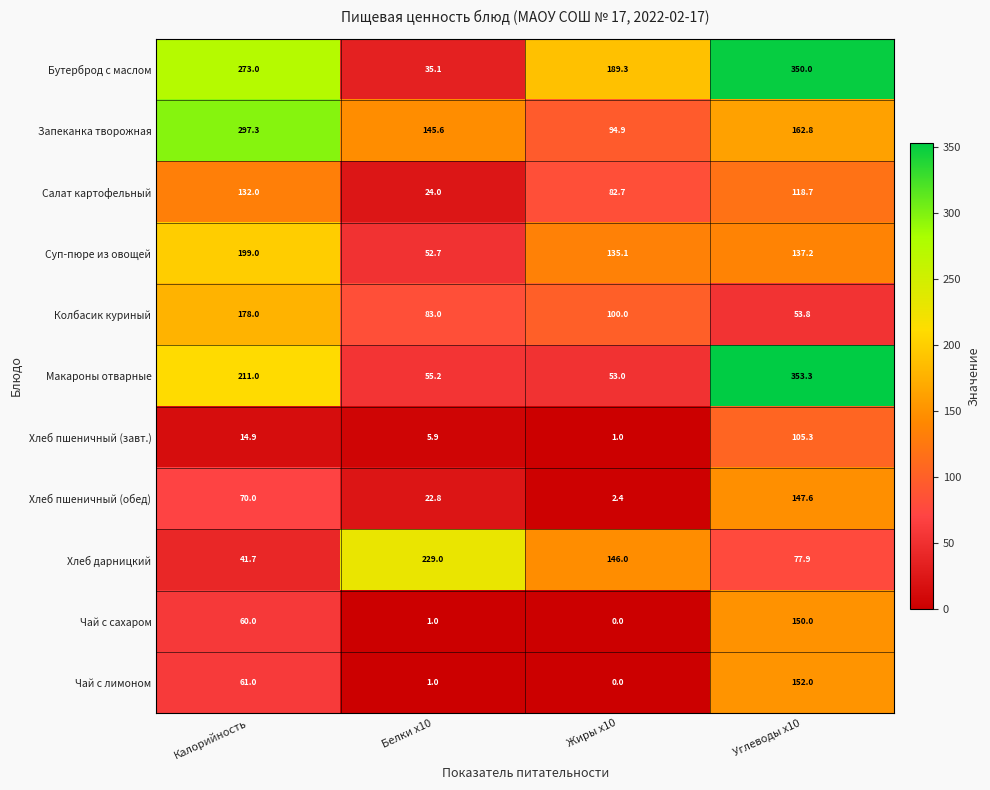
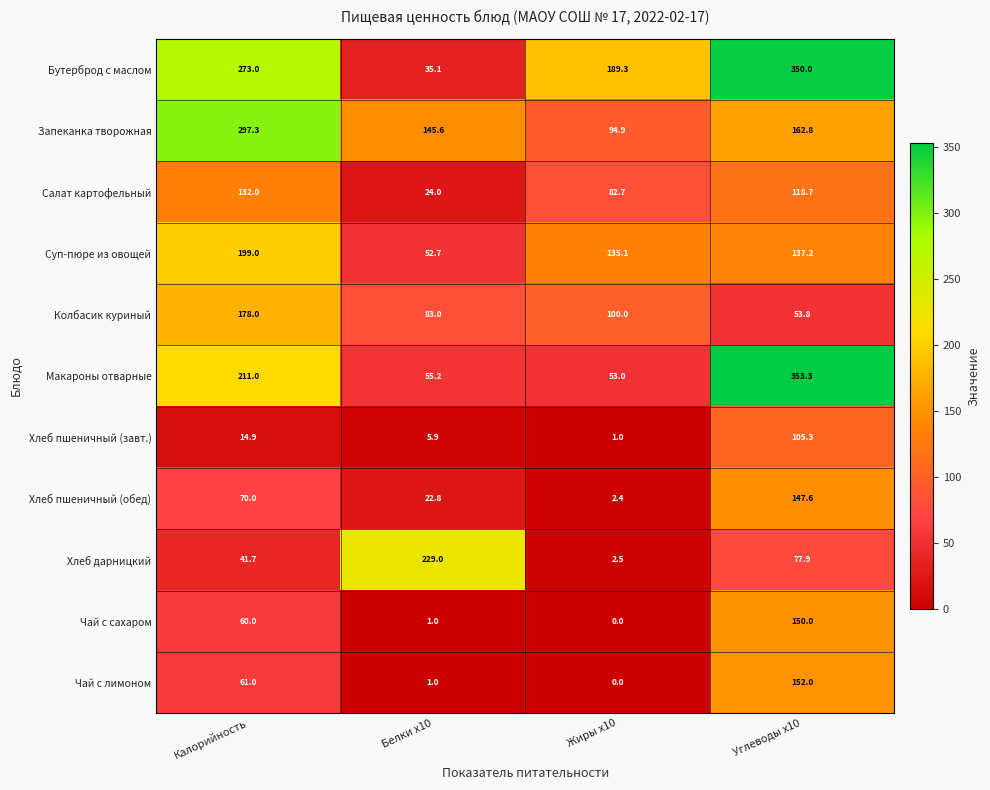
Хлеб дарницкий, Жиры x10: 146.0 -> 2.5
